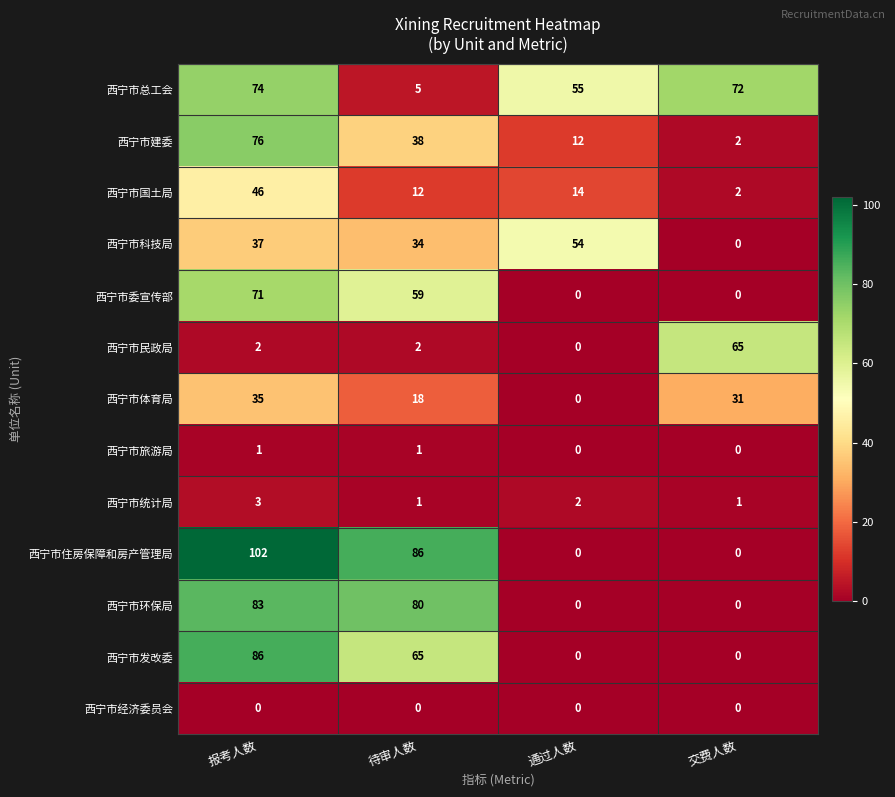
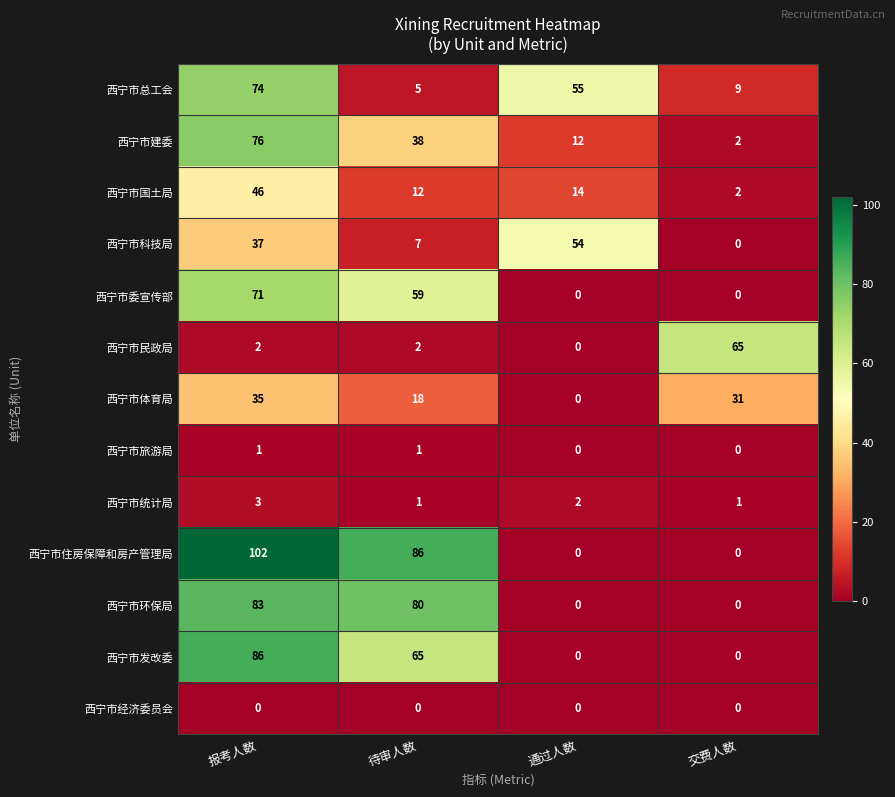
西宁市总工会, 交费人数: 72 -> 9
西宁市科技局, 待审人数: 34 -> 7
